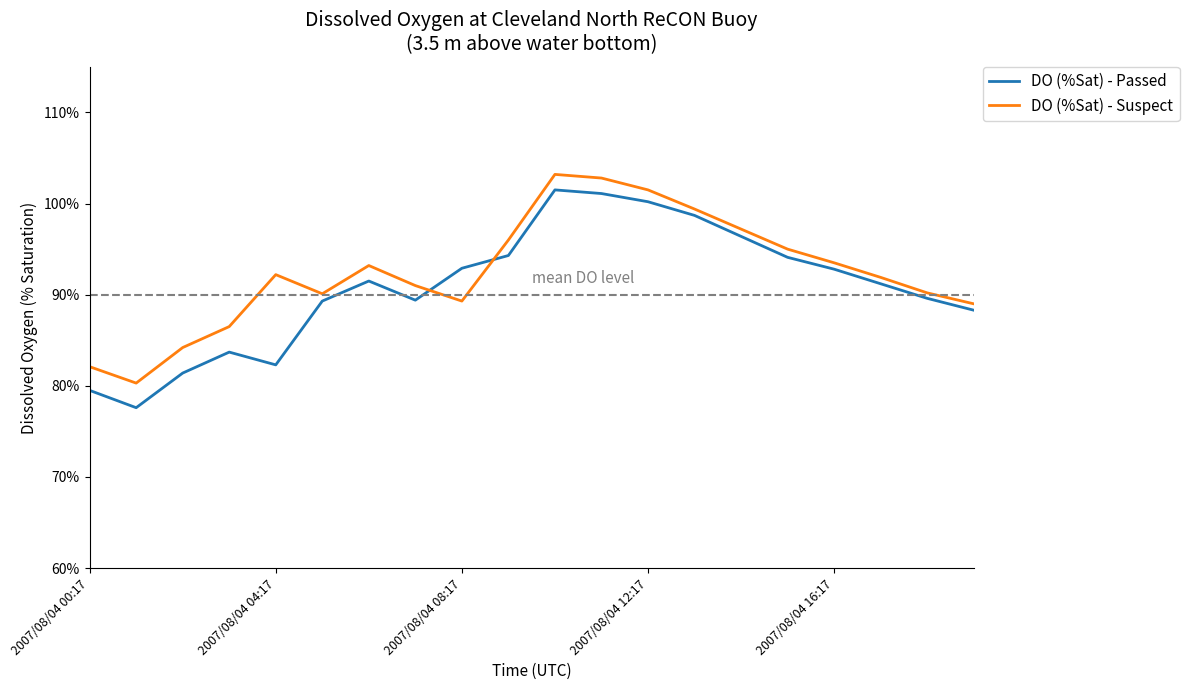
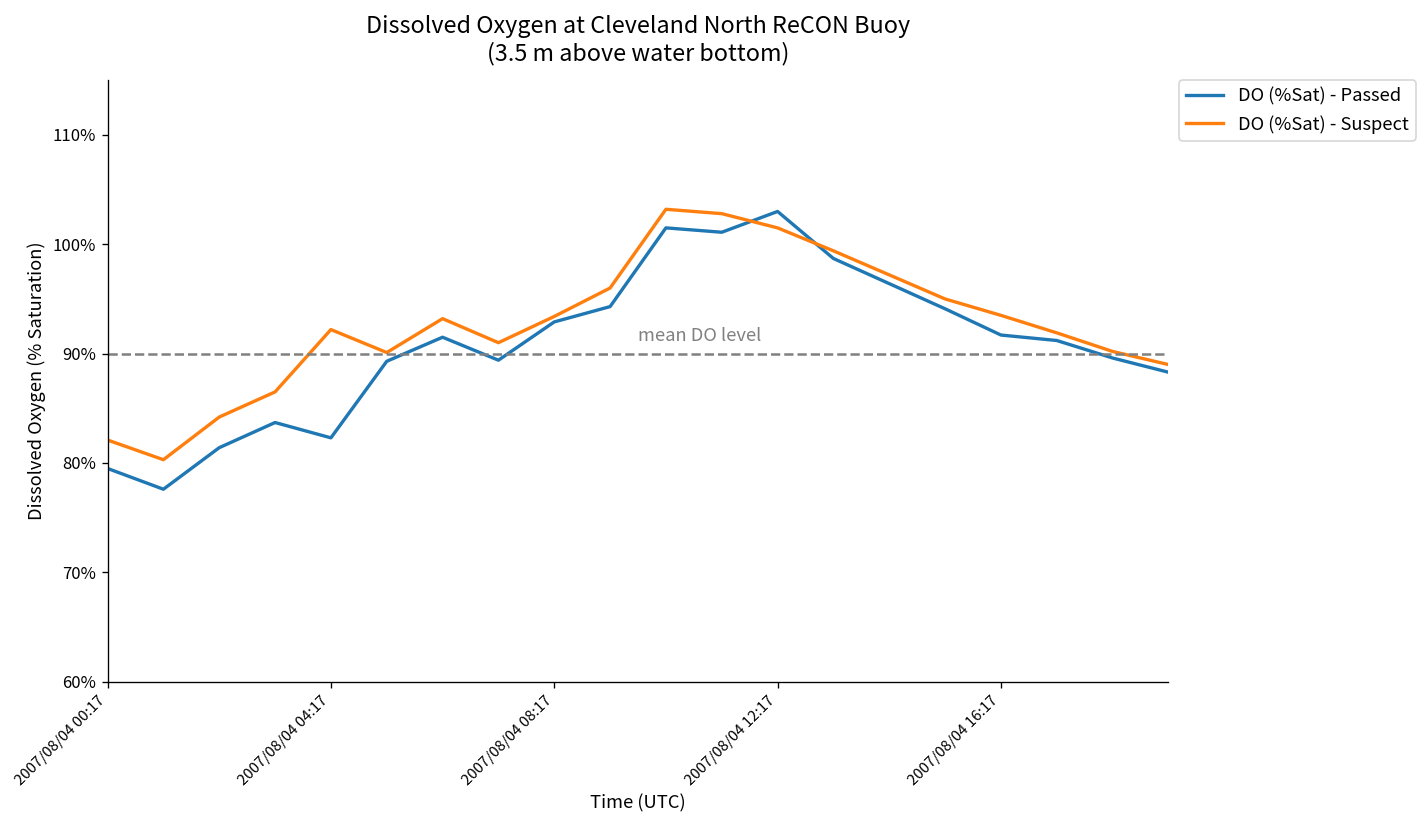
DO (%Sat) - Suspect, 2007/08/04 08:17: 89% -> 93%
DO (%Sat) - Passed, 2007/08/04 12:17: 100% -> 103%
DO (%Sat) - Passed, 2007/08/04 16:17: 93% -> 92%
